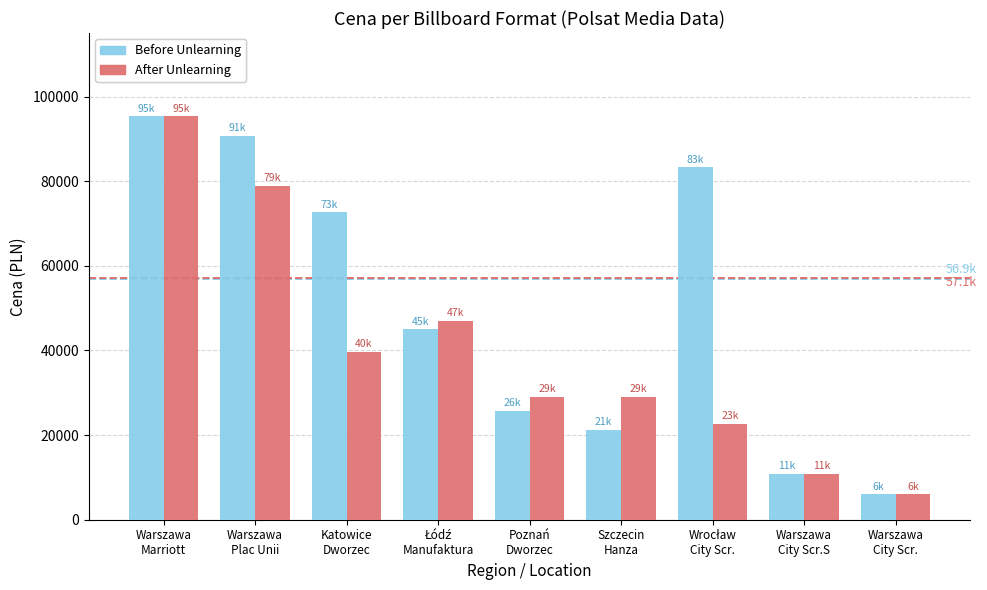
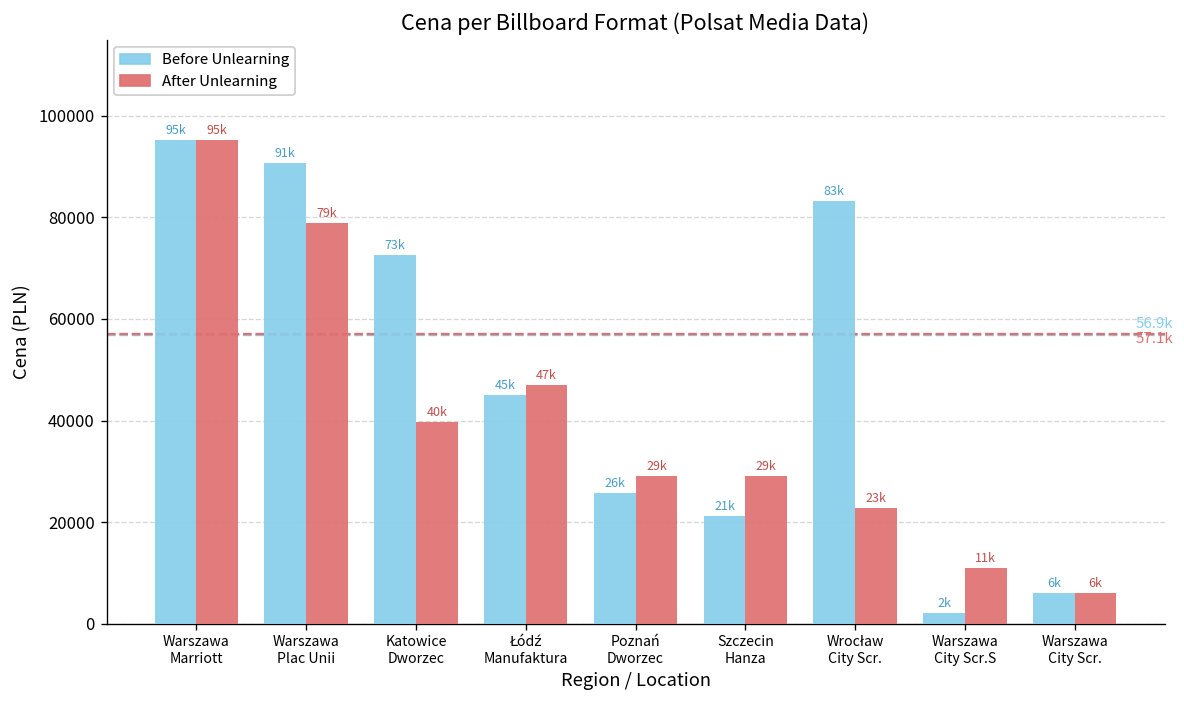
Before Unlearning, Warszawa City Scr.S: 11k -> 2k
